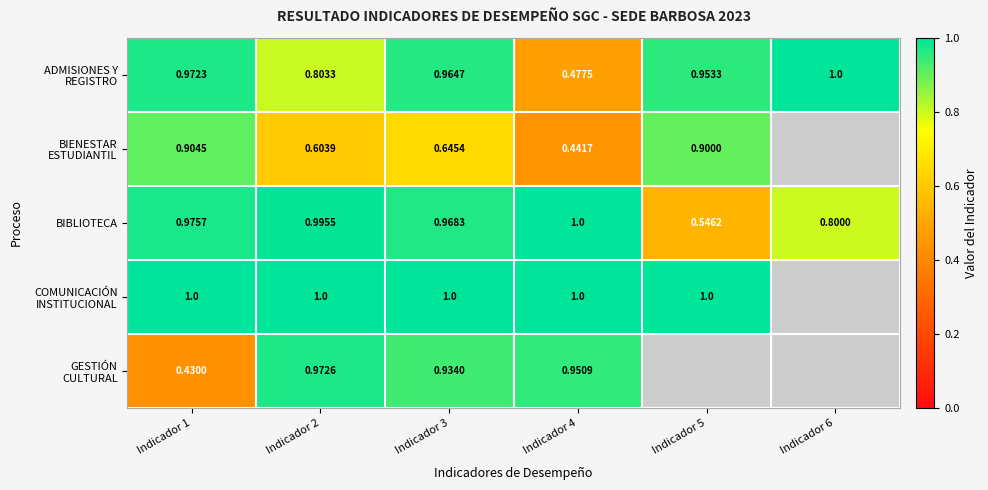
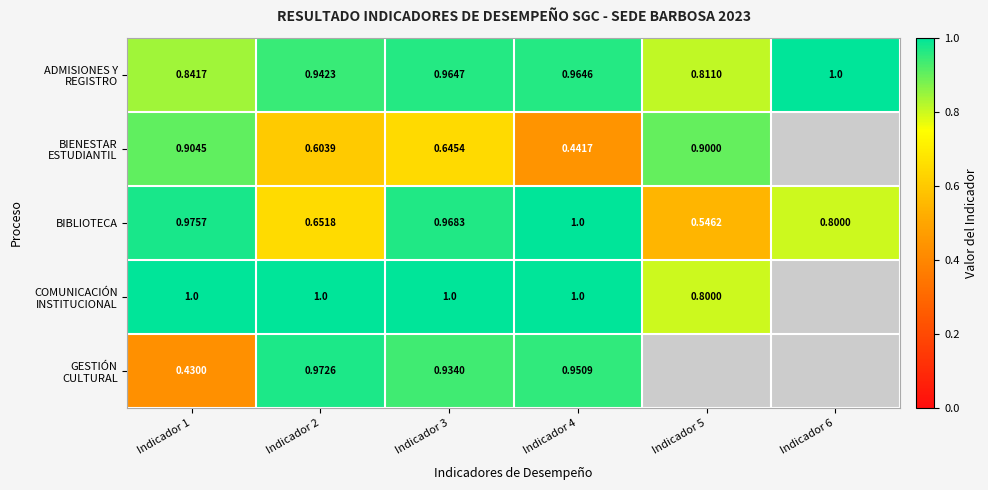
ADMISIONES Y REGISTRO, Indicador 1: 0.9723 -> 0.8417
ADMISIONES Y REGISTRO, Indicador 2: 0.8033 -> 0.9423
ADMISIONES Y REGISTRO, Indicador 4: 0.4775 -> 0.9646
ADMISIONES Y REGISTRO, Indicador 5: 0.9533 -> 0.8110
BIBLIOTECA, Indicador 2: 0.9955 -> 0.6518
COMUNICACIÓN INSTITUCIONAL, Indicador 5: 1.0 -> 0.8000
